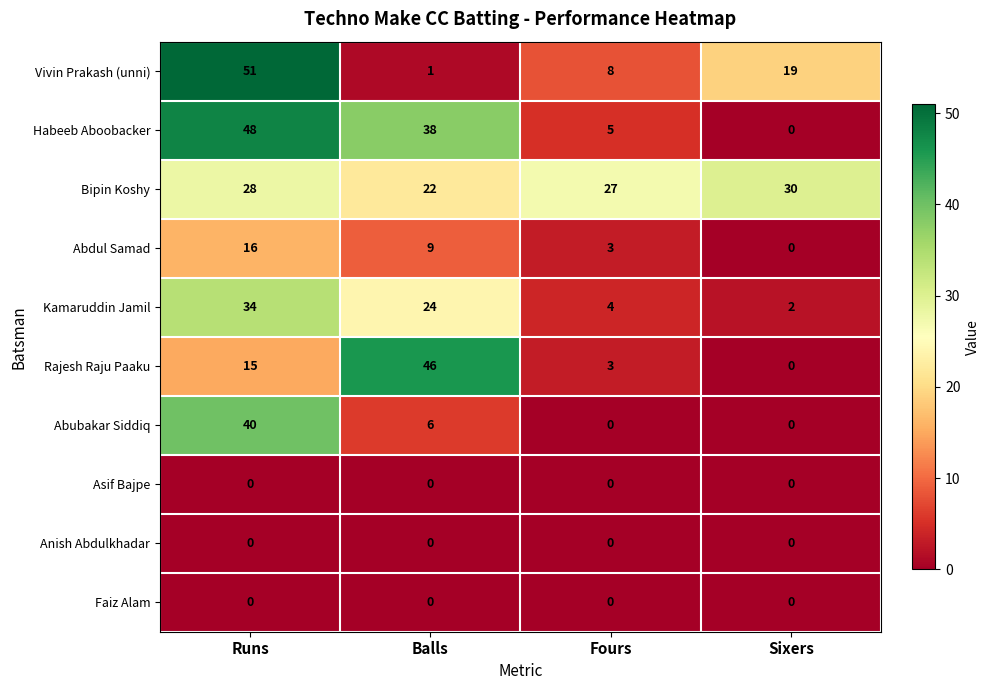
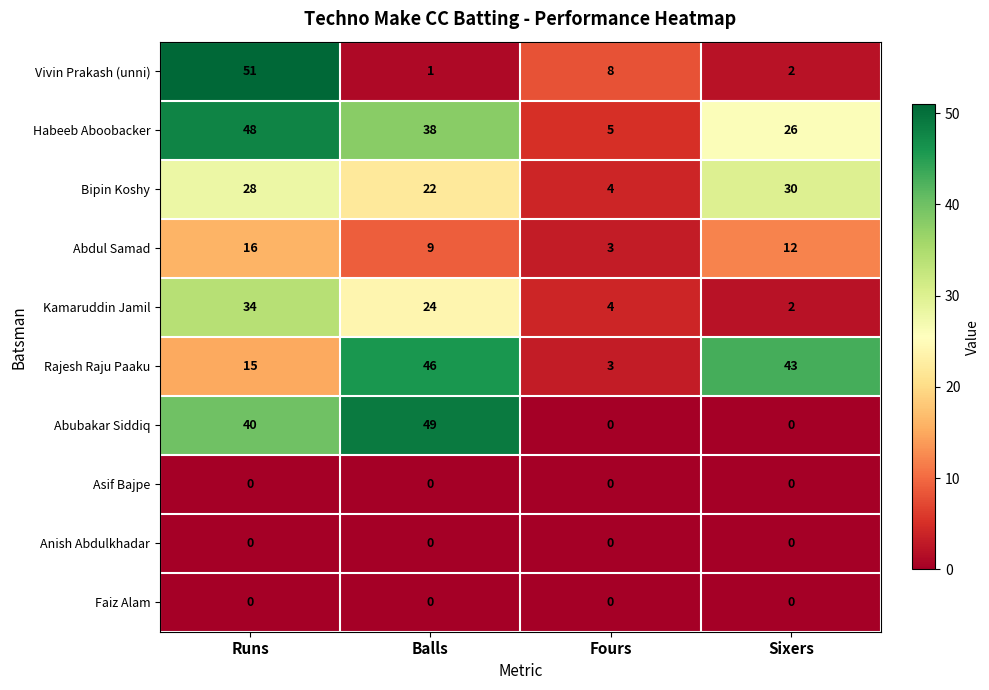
Vivin Prakash (unni), Sixers: 19 -> 2
Habeeb Aboobacker, Sixers: 0 -> 26
Bipin Koshy, Fours: 27 -> 4
Abdul Samad, Sixers: 0 -> 12
Rajesh Raju Paaku, Sixers: 0 -> 43
Abubakar Siddiq, Balls: 6 -> 49
